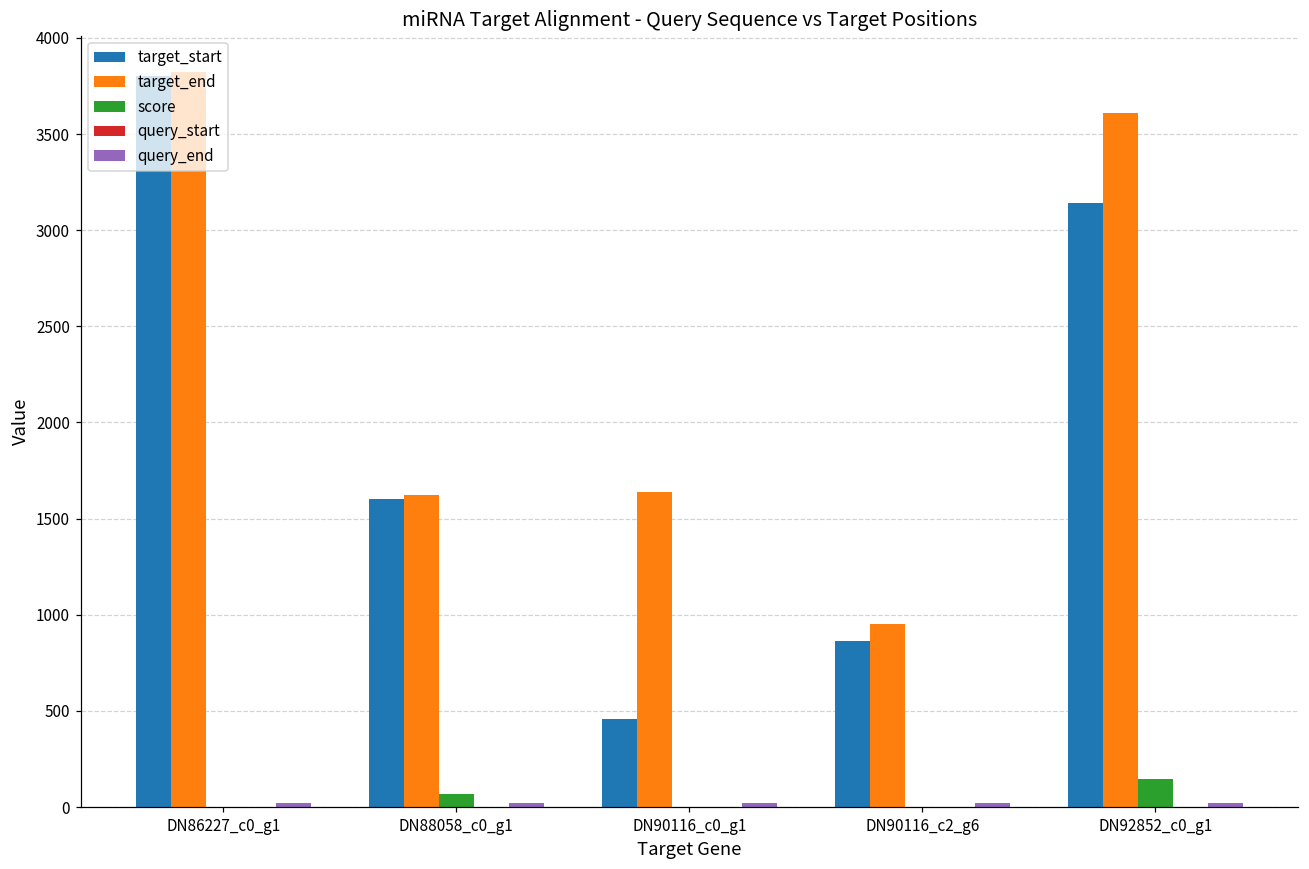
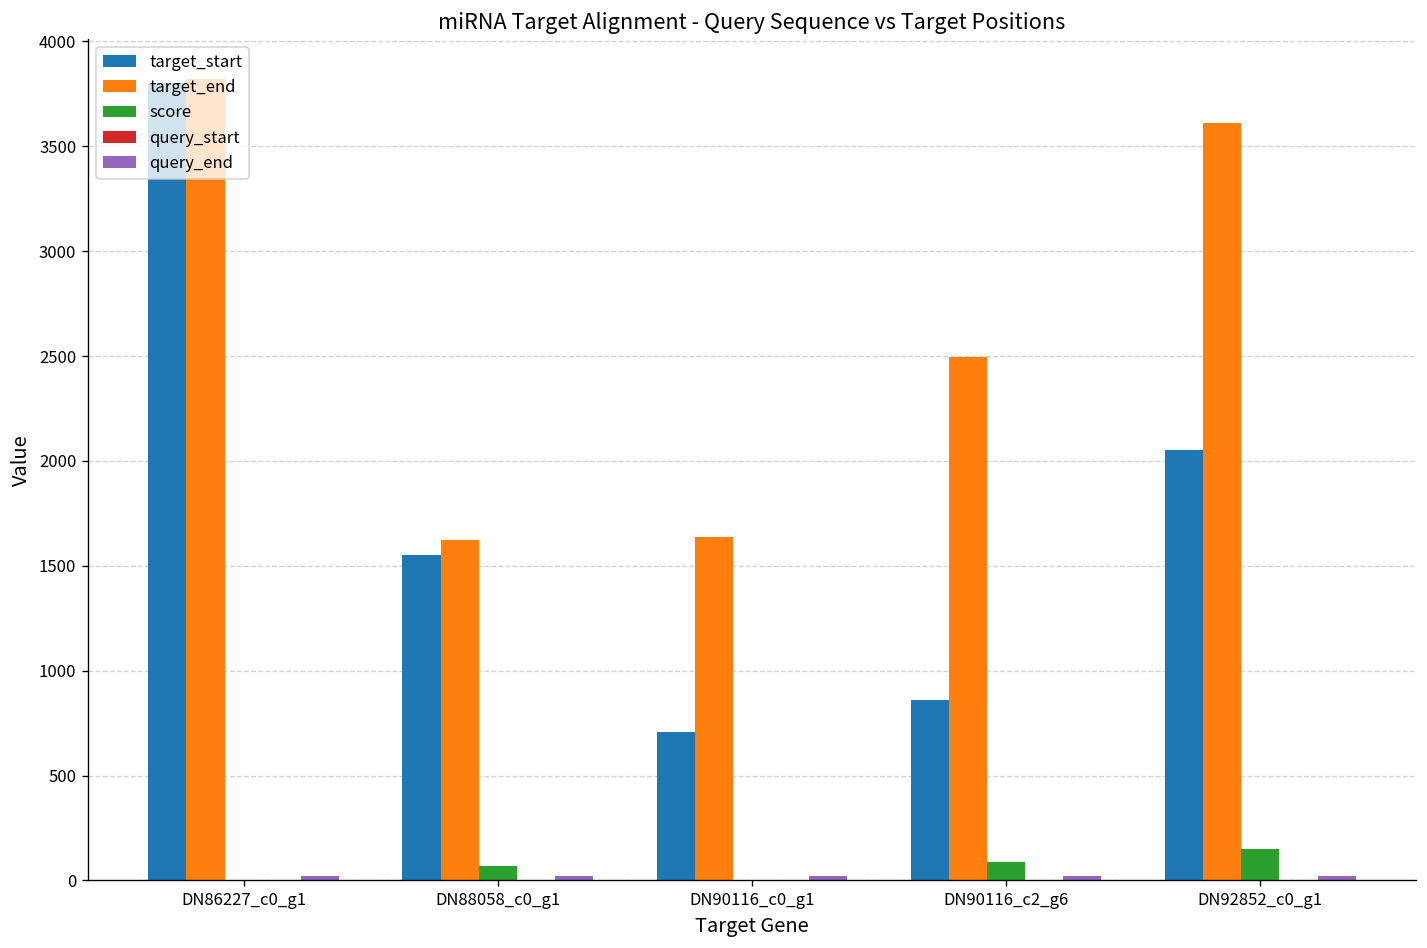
target_start, DN88058_c0_g1: 1600 -> 1550
target_start, DN90116_c0_g1: 460 -> 710
target_end, DN90116_c2_g6: 950 -> 2500
score, DN90116_c2_g6: 0 -> 90
target_start, DN92852_c0_g1: 3140 -> 2050
